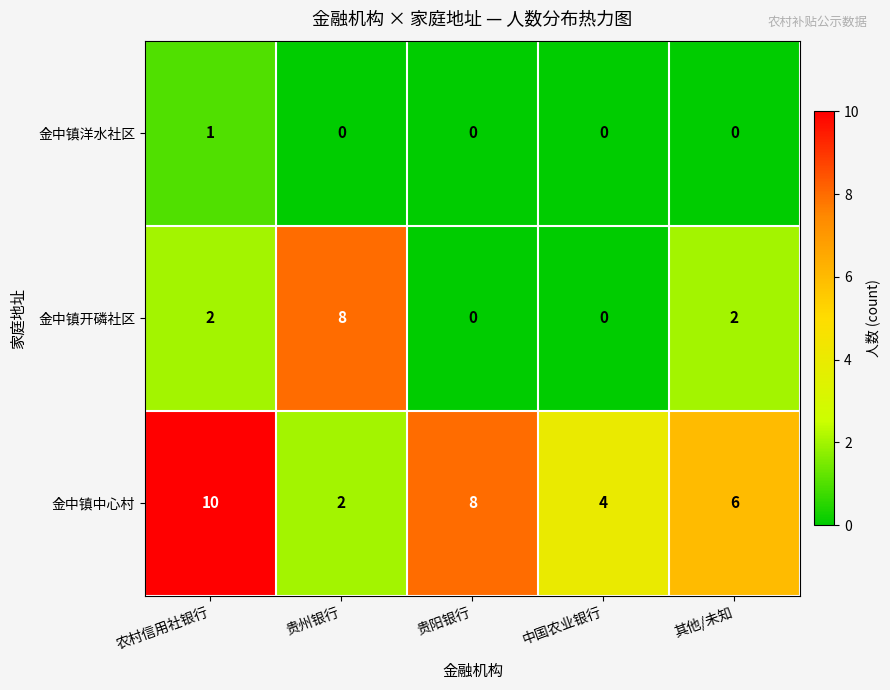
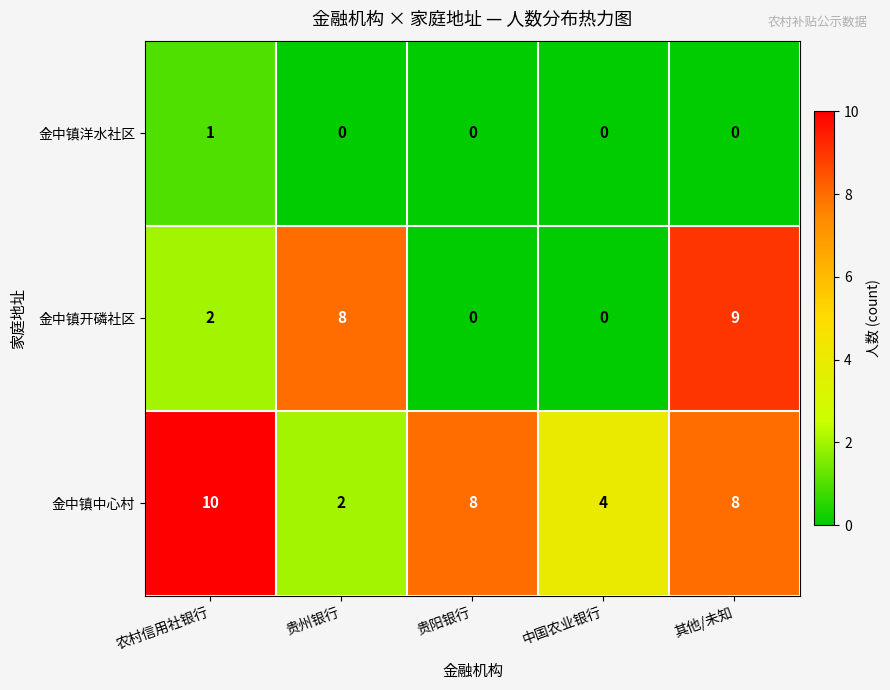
金中镇开磷社区, 其他/未知: 2 -> 9
金中镇中心村, 其他/未知: 6 -> 8
